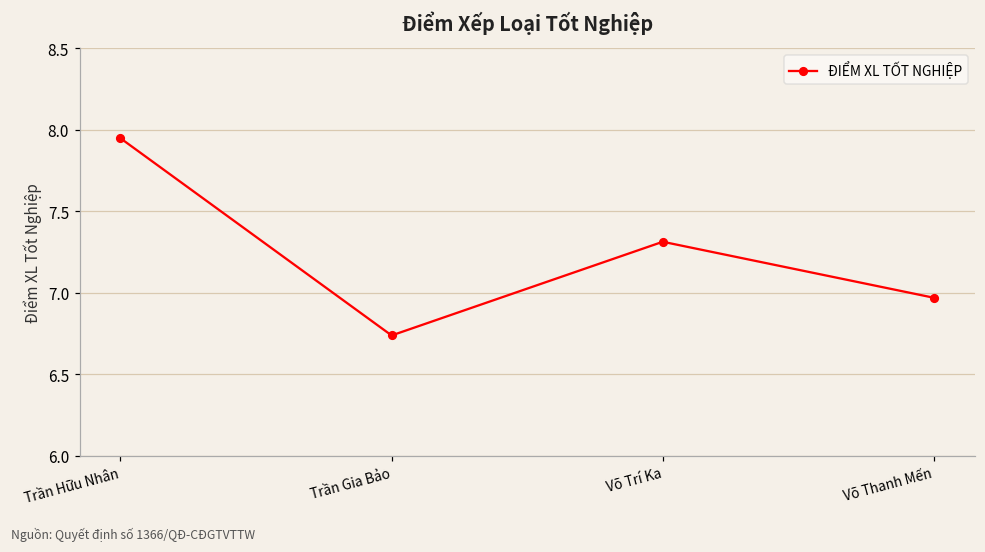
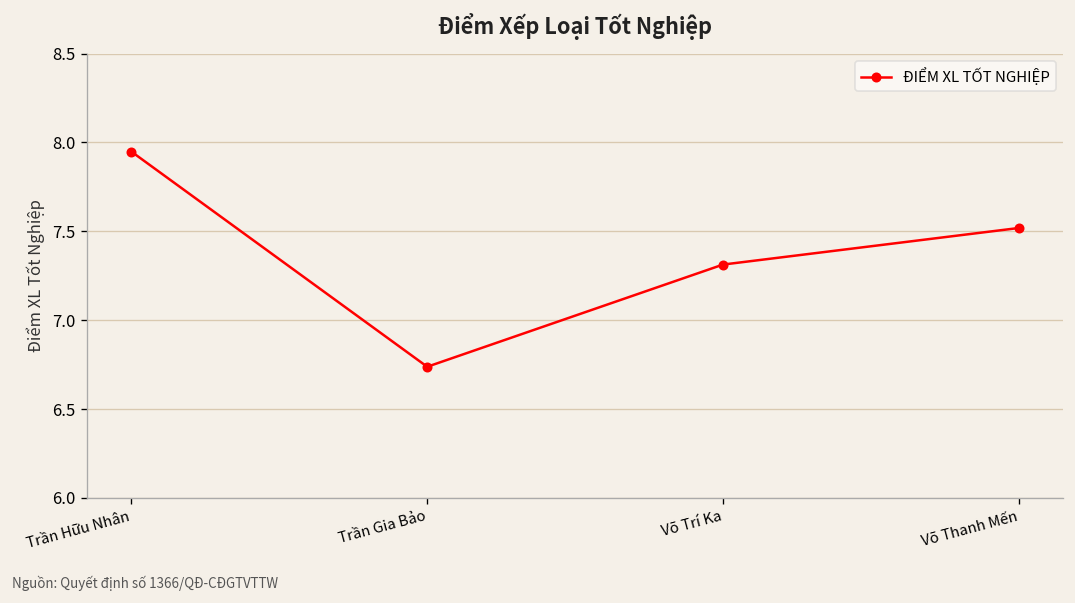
Võ Thanh Mến: 6.97 -> 7.52
